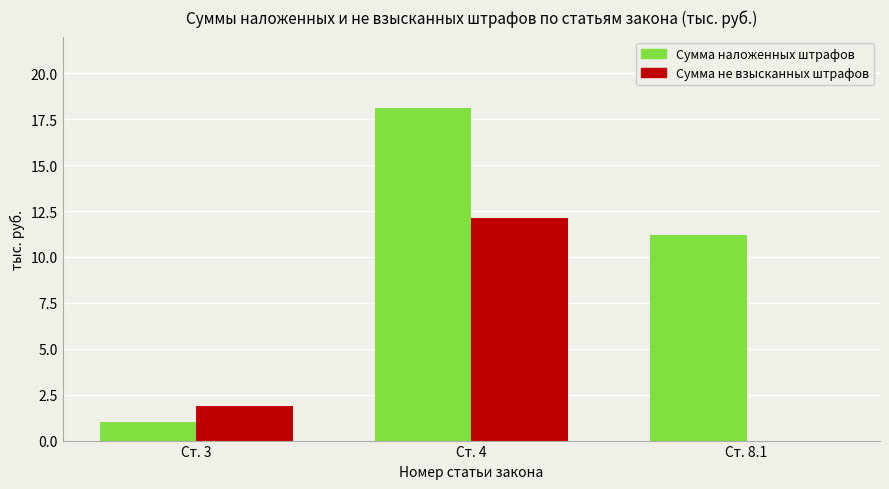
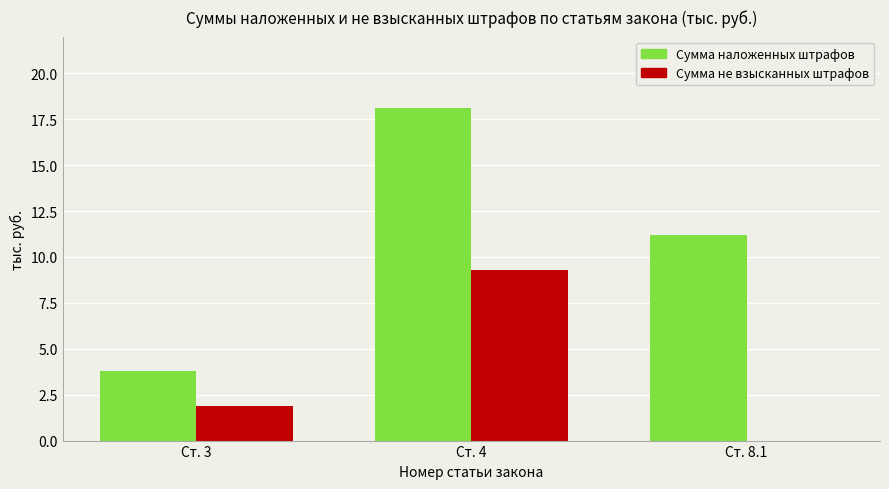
Сумма наложенных штрафов, Ст. 3: 1.0 -> 3.8
Сумма не взысканных штрафов, Ст. 4: 12.1 -> 9.3
